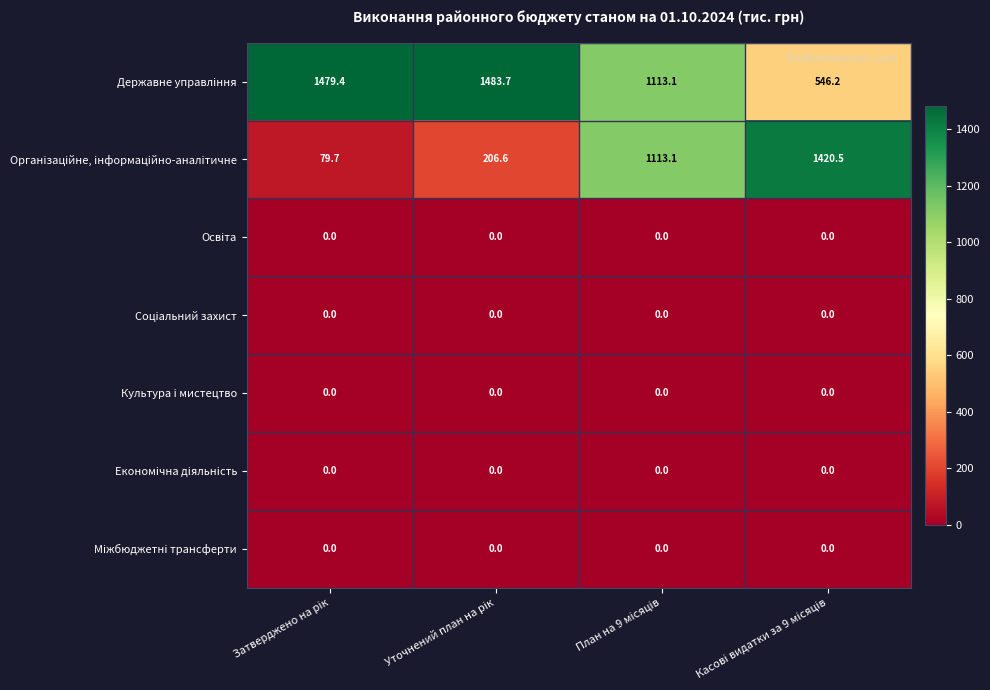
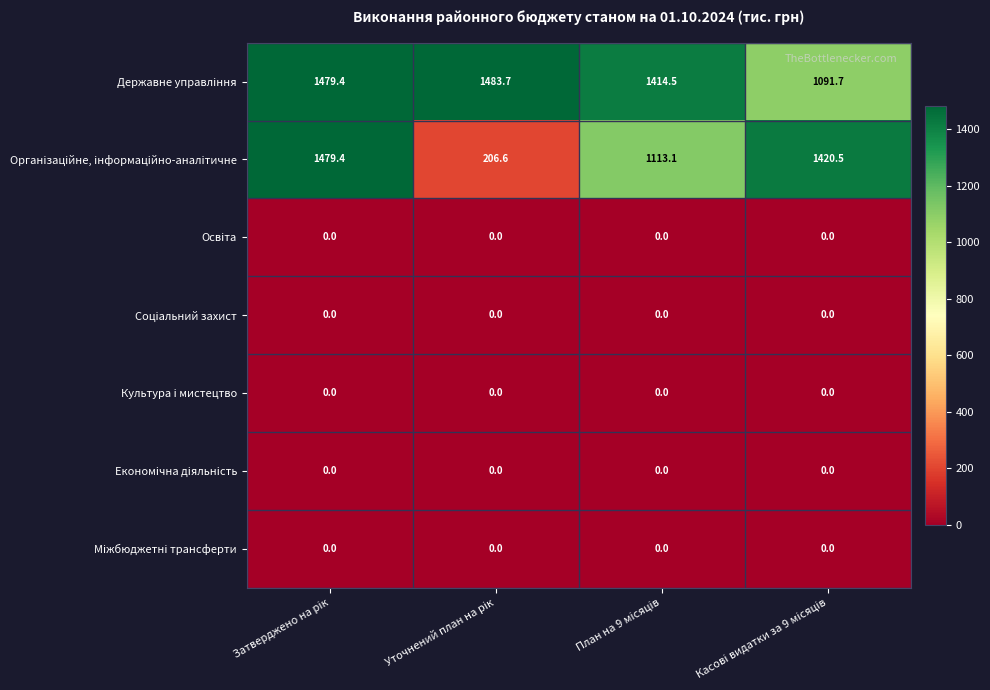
Державне управління, План на 9 місяців: 1113.1 -> 1414.5
Державне управління, Касові видатки за 9 місяців: 546.2 -> 1091.7
Організаційне, інформаційно-аналітичне, Затверджено на рік: 79.7 -> 1479.4
